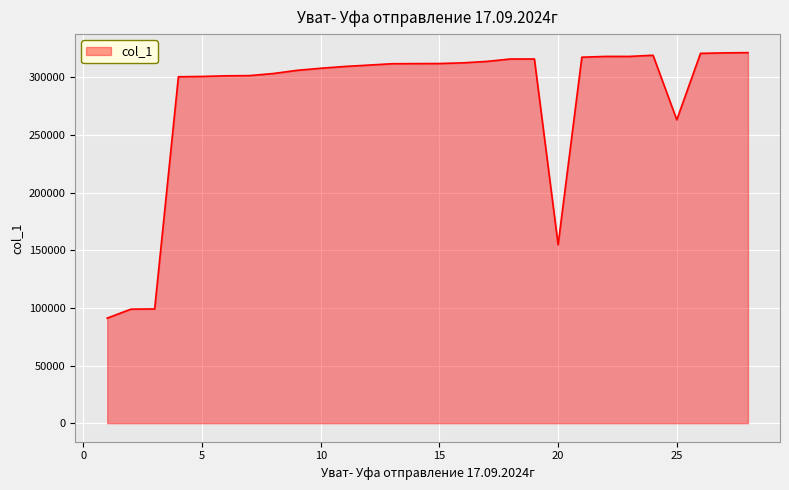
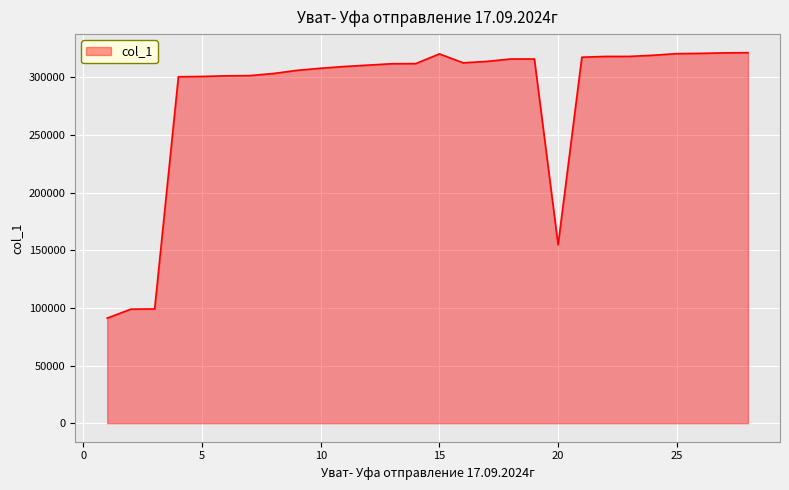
15: 312000 -> 320000
25: 263000 -> 321000
